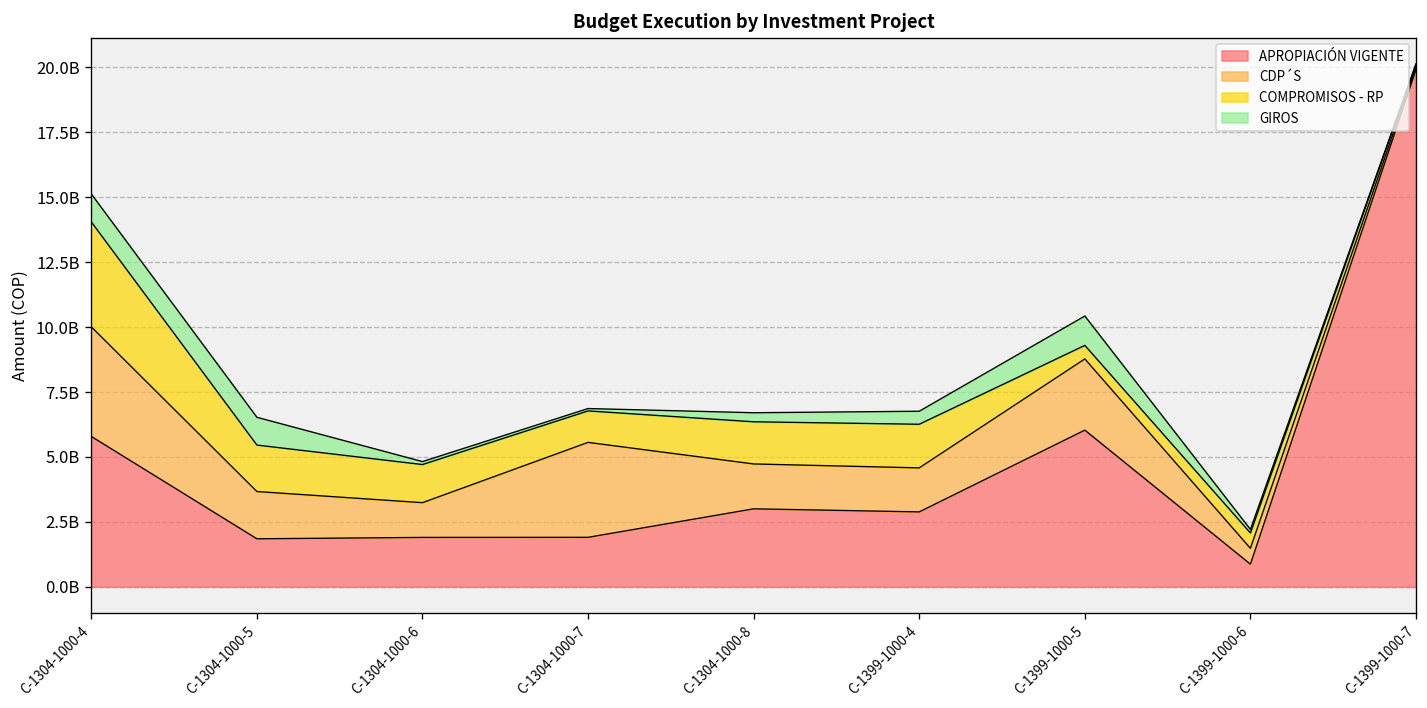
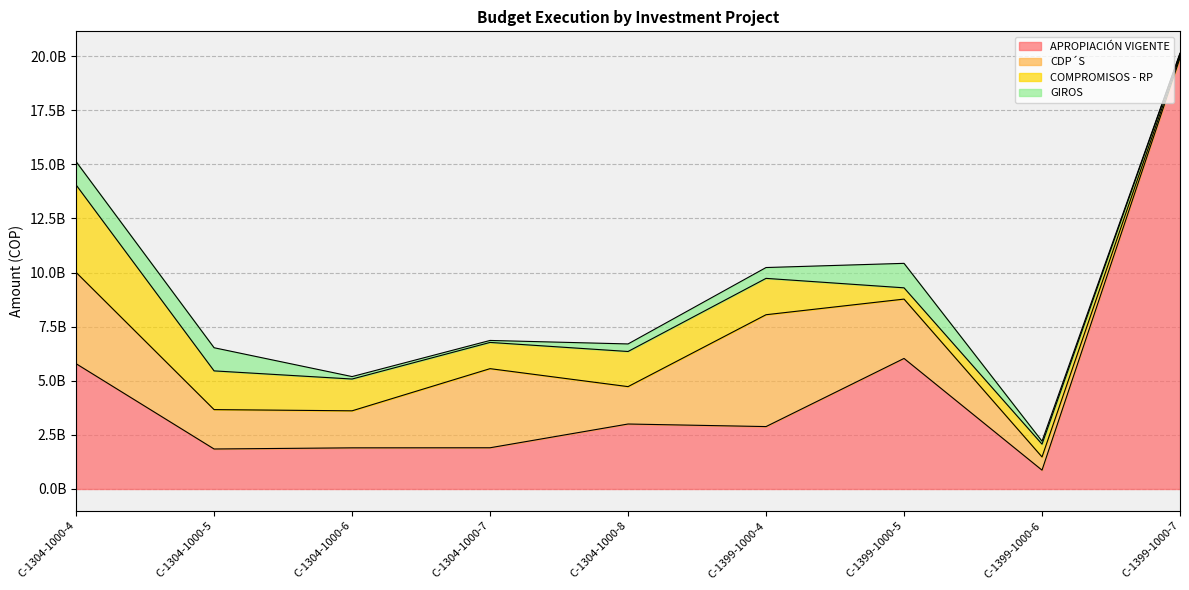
CDP´S, C-1304-1000-6: 1300000000 -> 1700000000
CDP´S, C-1399-1000-4: 1700000000 -> 5200000000
